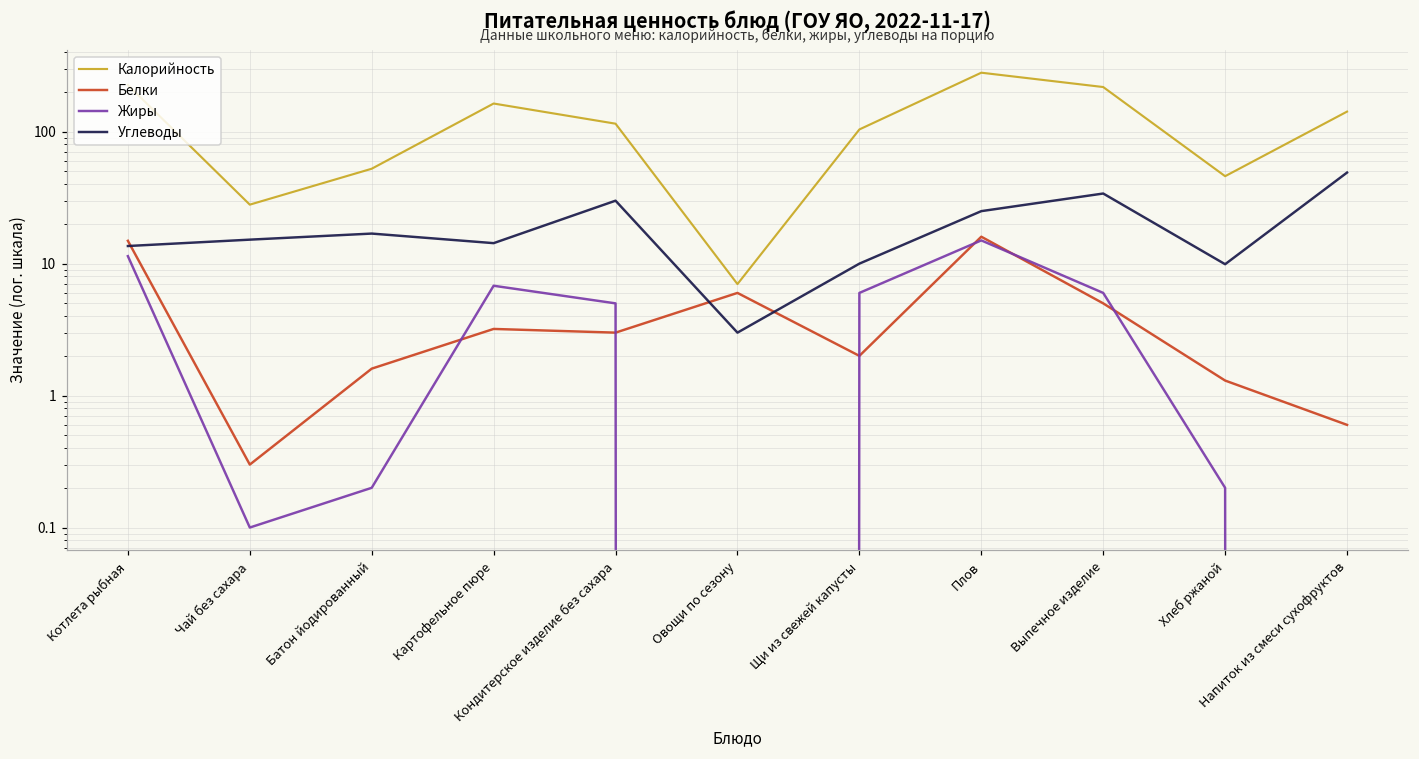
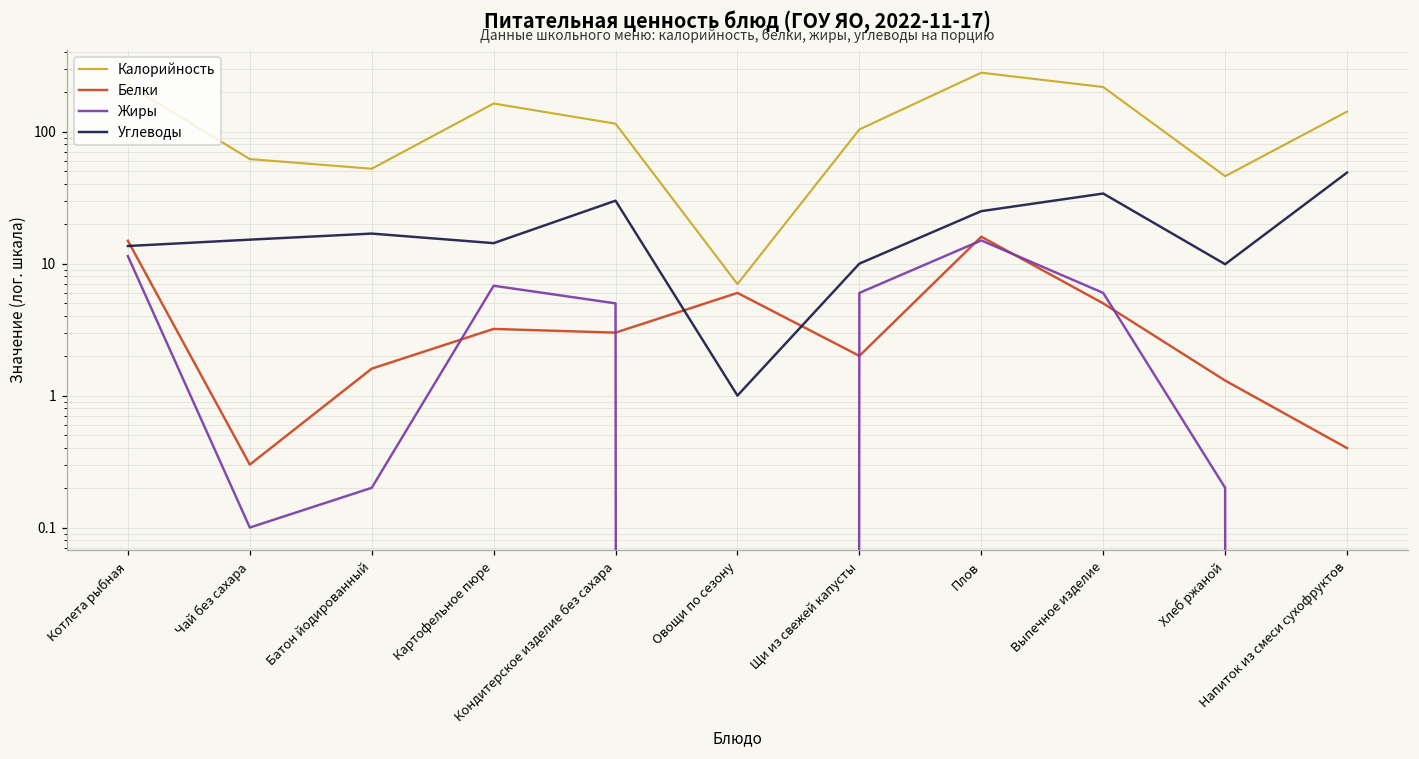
Калорийность, Чай без сахара: 28 -> 60
Углеводы, Овощи по сезону: 3 -> 1
Белки, Напиток из смеси сухофруктов: 0.6 -> 0.4
